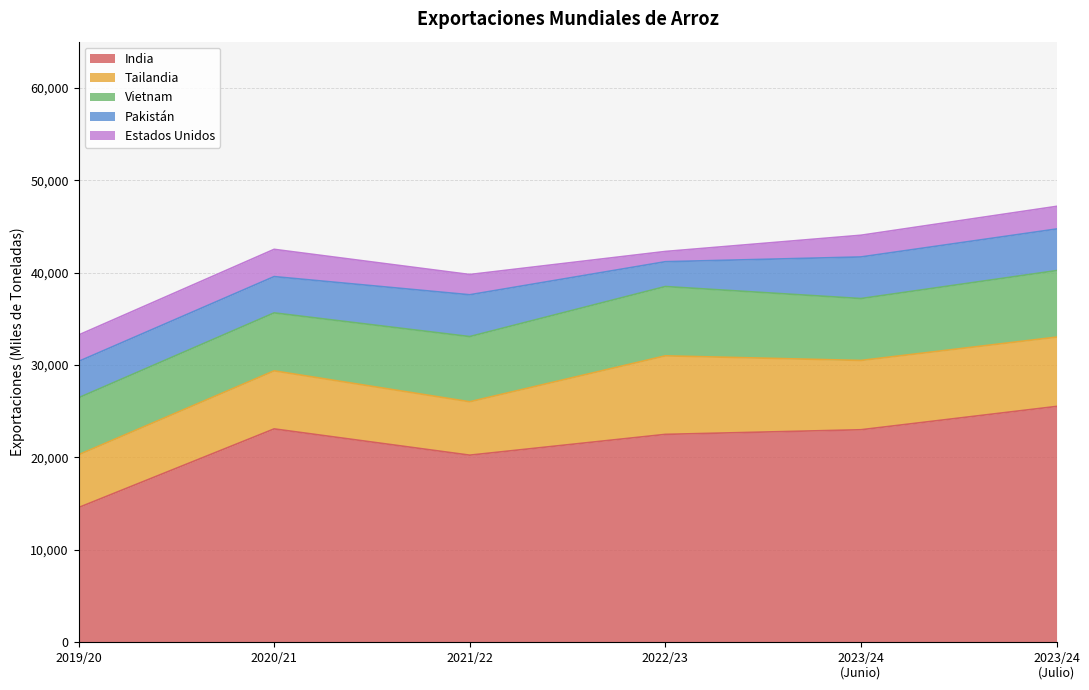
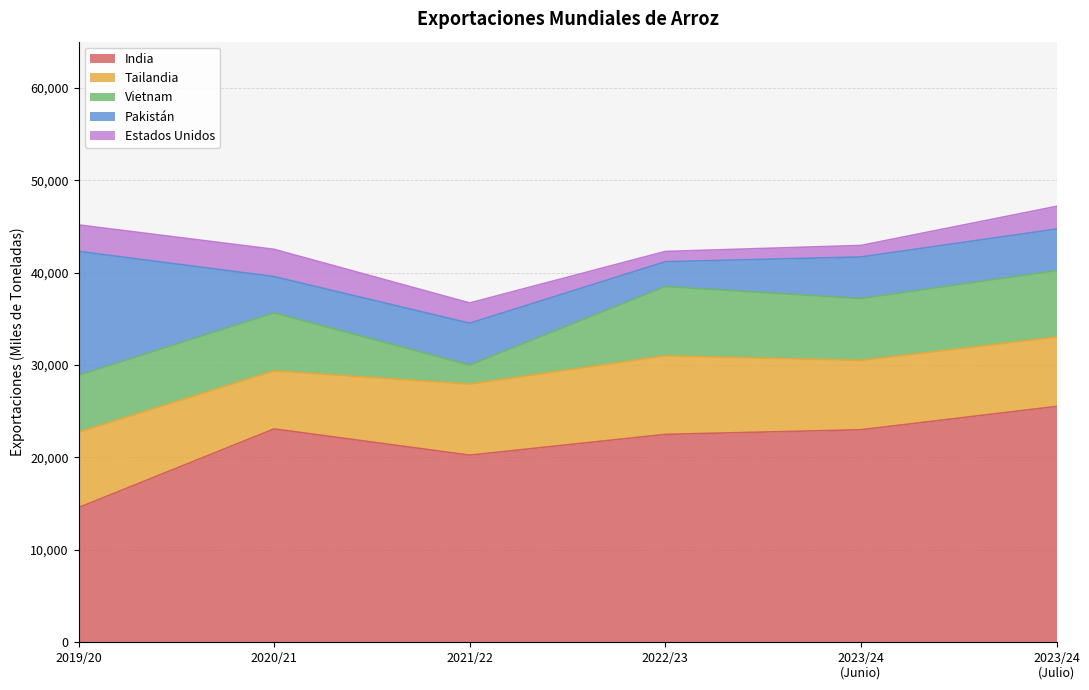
Tailandia, 2019/20: 6,000 -> 8,000
Pakistán, 2019/20: 4,000 -> 13,000
Tailandia, 2021/22: 6,000 -> 8,000
Vietnam, 2021/22: 7,000 -> 2,000
Estados Unidos, 2023/24 (Junio): 2,000 -> 1,000
